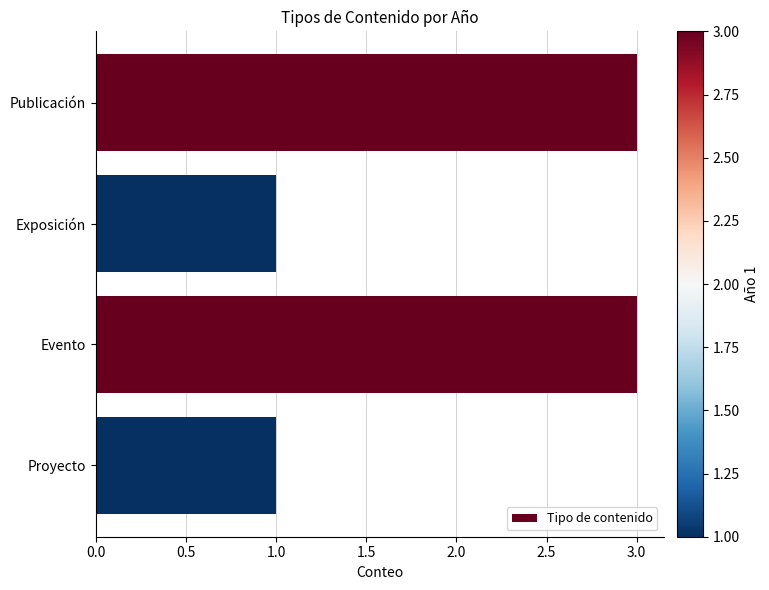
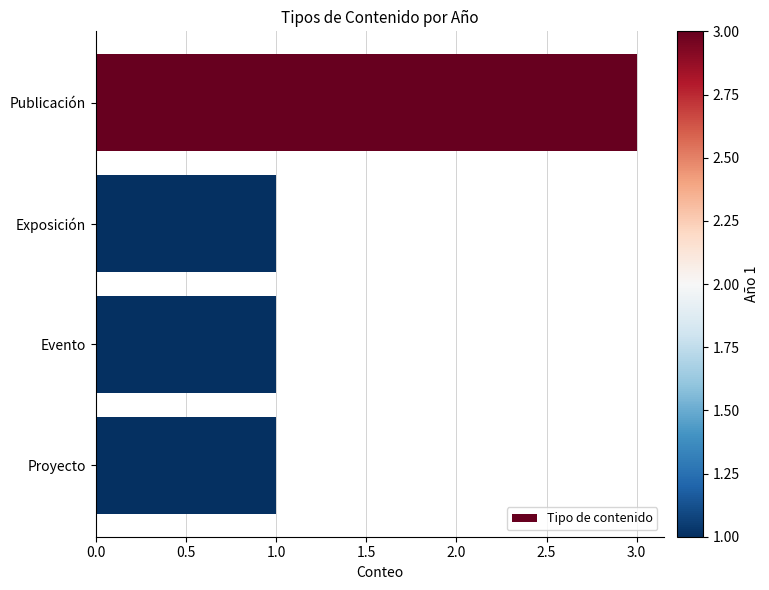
Evento: 3 -> 1
